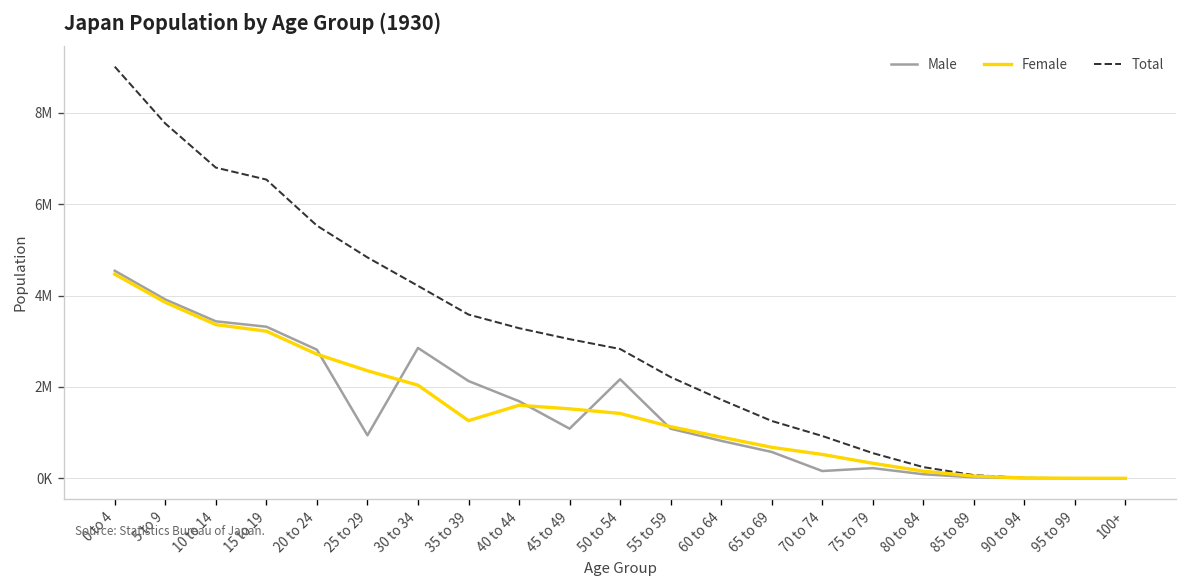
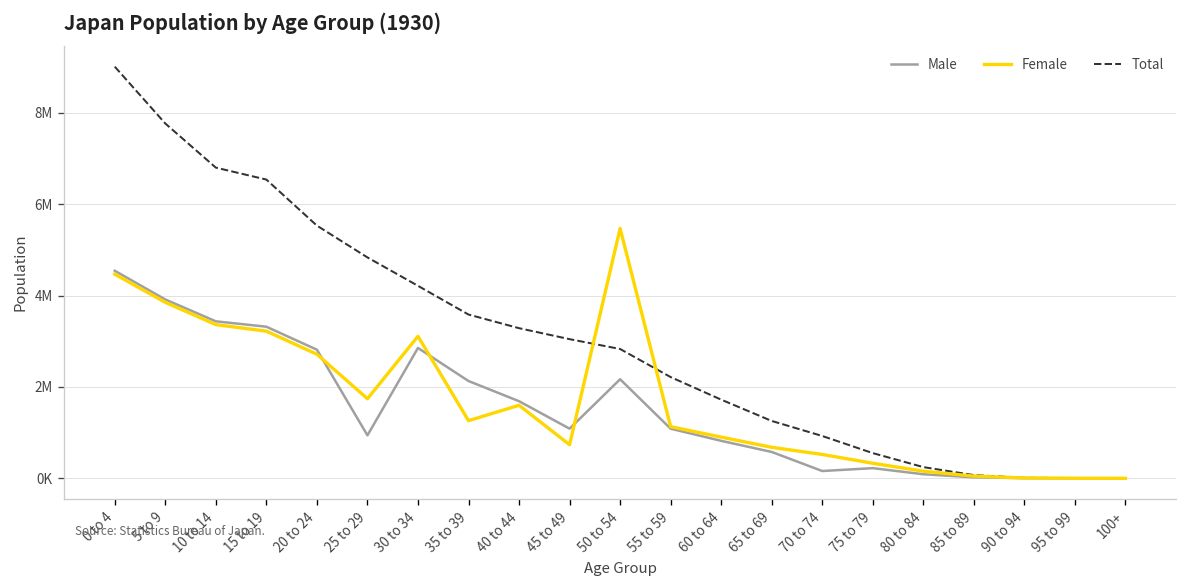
Female, 25 to 29: 2400000 -> 1700000
Female, 30 to 34: 2000000 -> 3100000
Female, 45 to 49: 1500000 -> 700000
Female, 50 to 54: 1400000 -> 5500000
